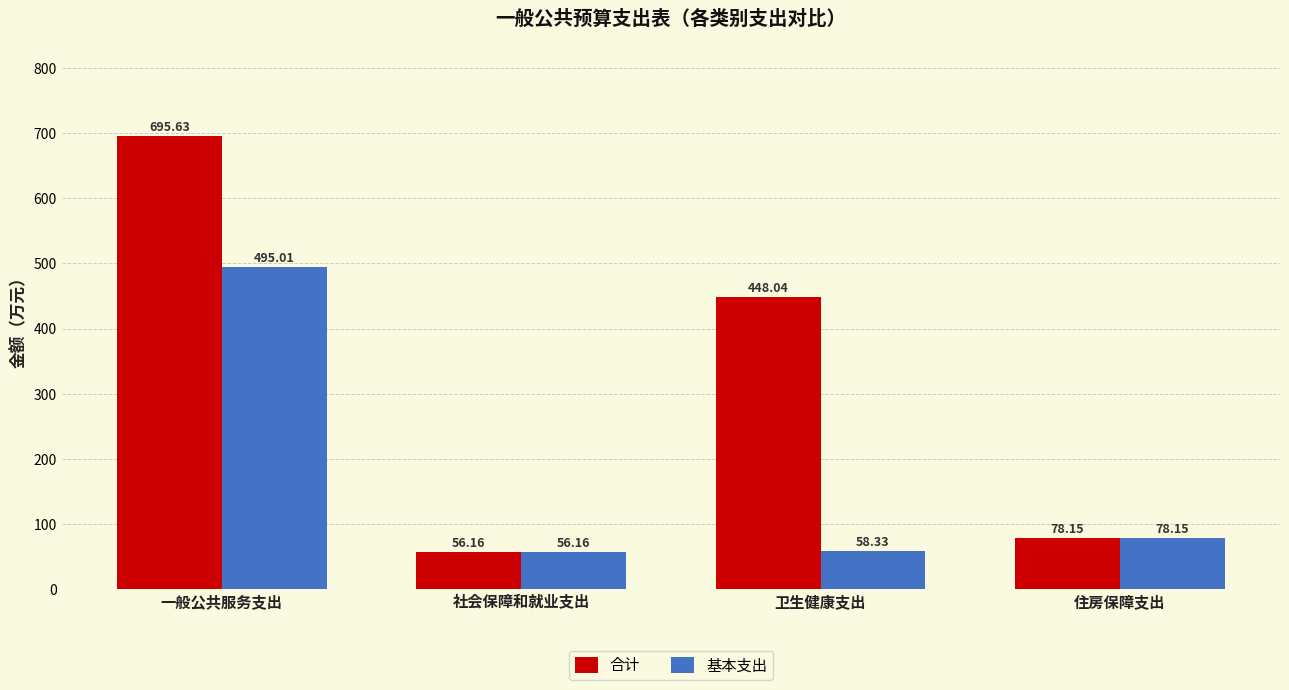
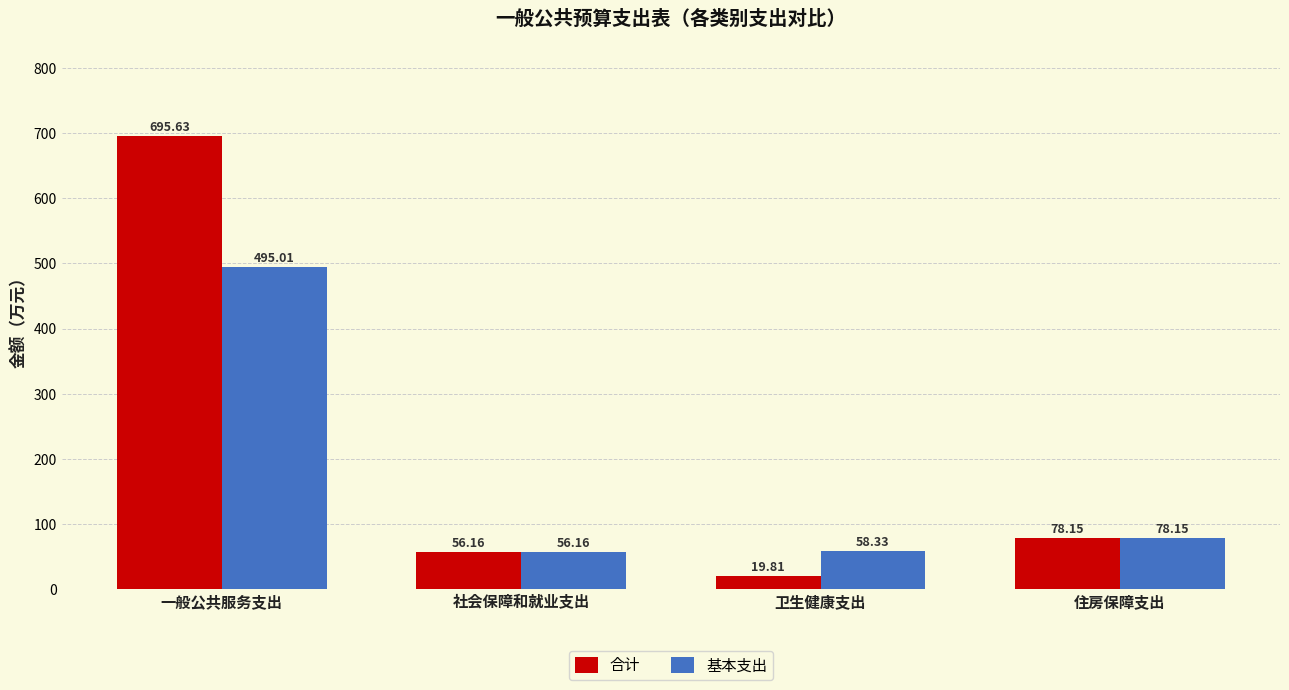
合计, 卫生健康支出: 448.04 -> 19.81
